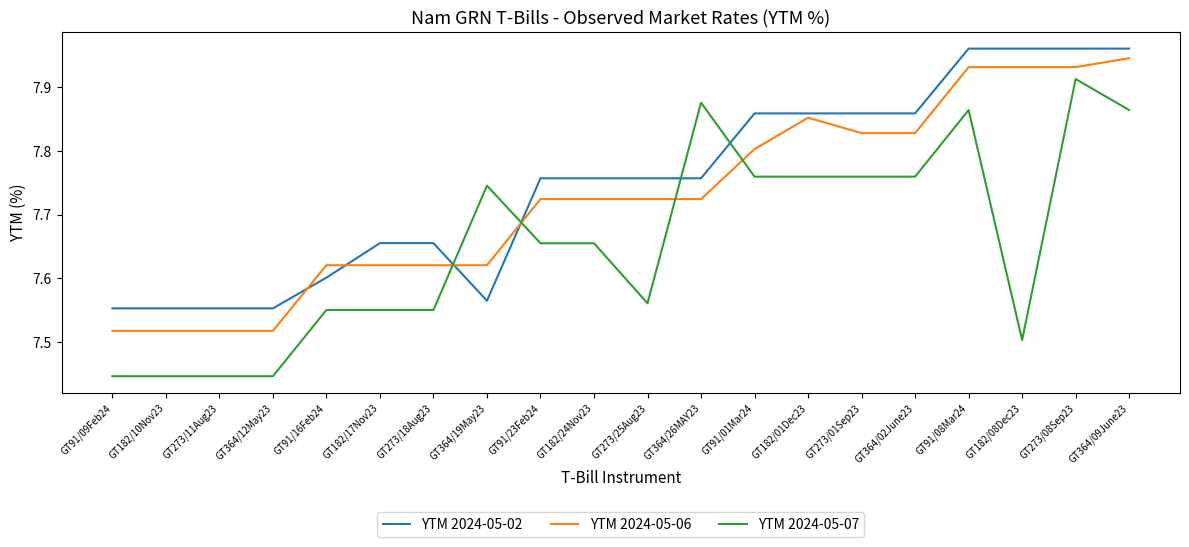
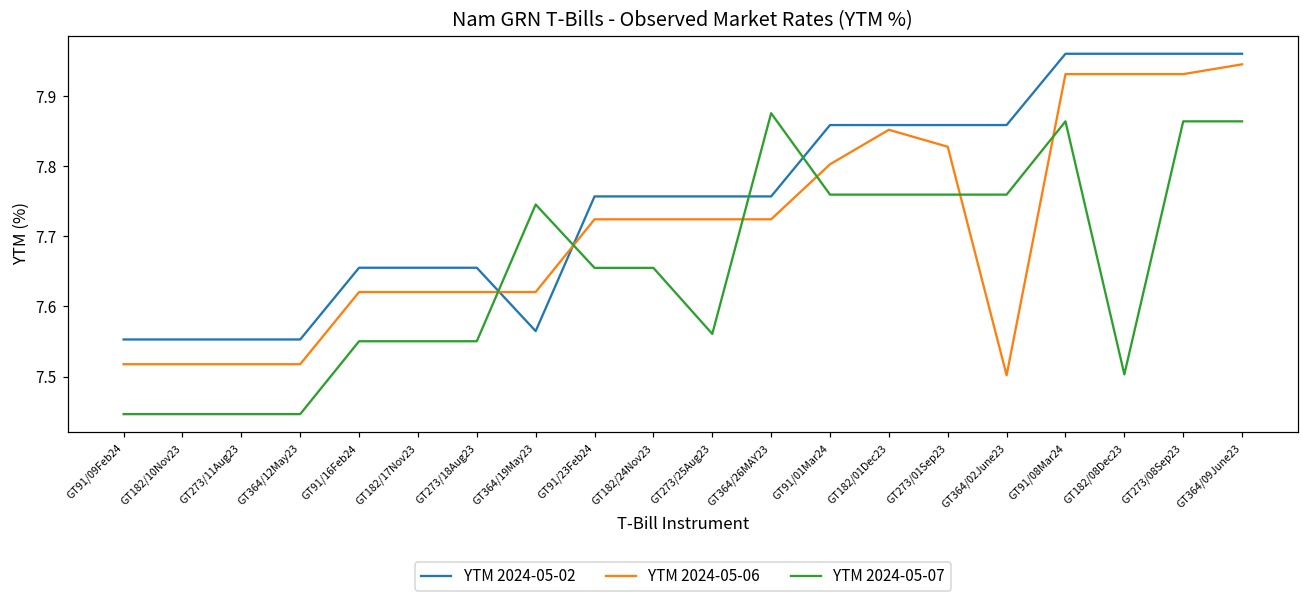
YTM 2024-05-02, GT91/16Feb24: 7.60 -> 7.66
YTM 2024-05-06, GT364/02June23: 7.83 -> 7.50
YTM 2024-05-07, GT273/08Sep23: 7.91 -> 7.86
